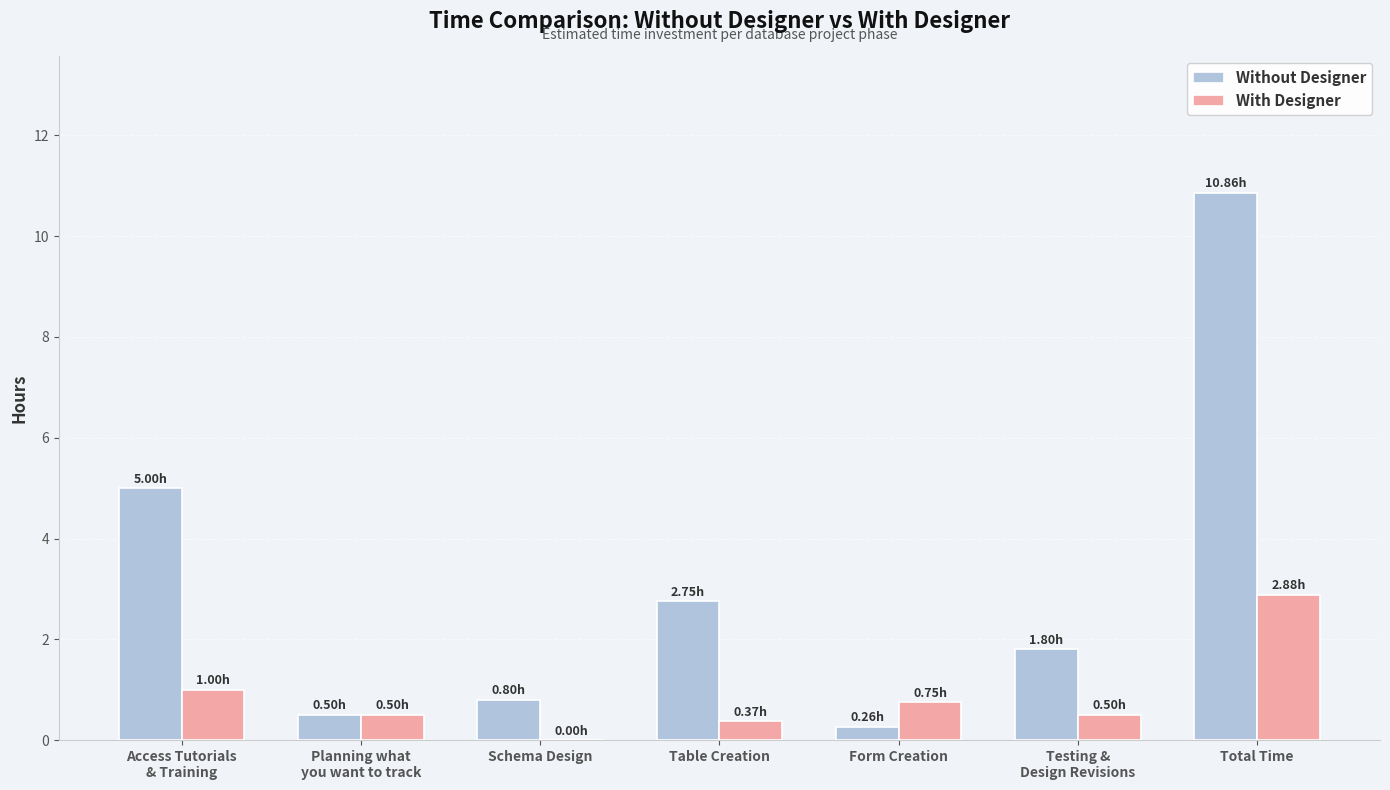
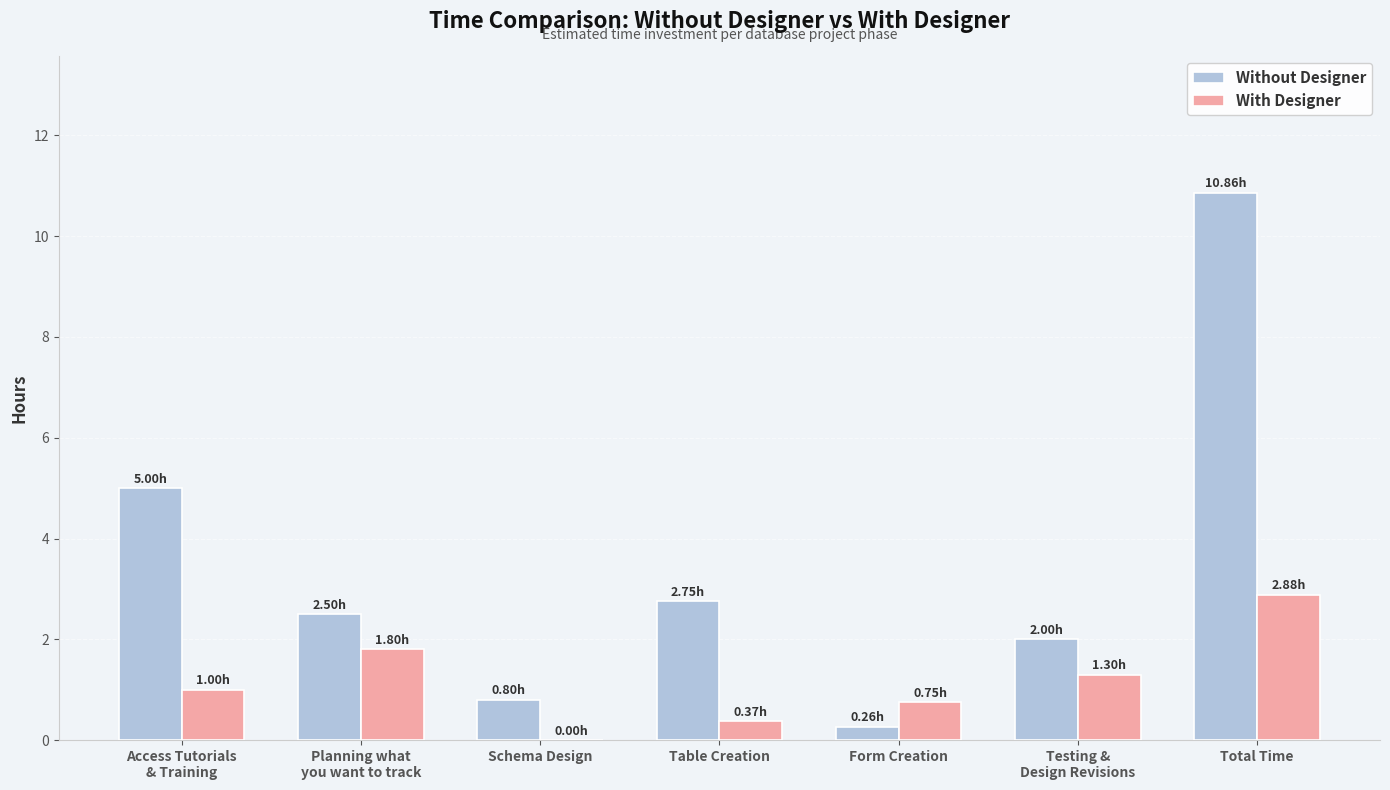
Without Designer, Planning what you want to track: 0.50h -> 2.50h
With Designer, Planning what you want to track: 0.50h -> 1.80h
Without Designer, Testing & Design Revisions: 1.80h -> 2.00h
With Designer, Testing & Design Revisions: 0.50h -> 1.30h
